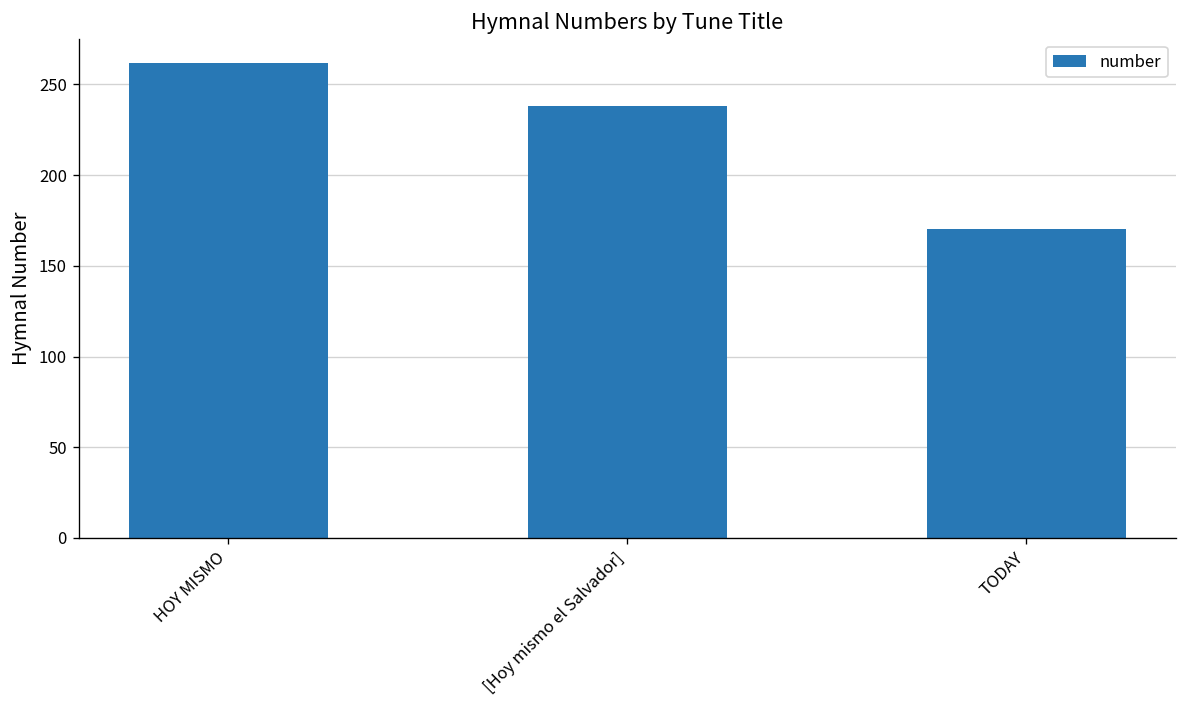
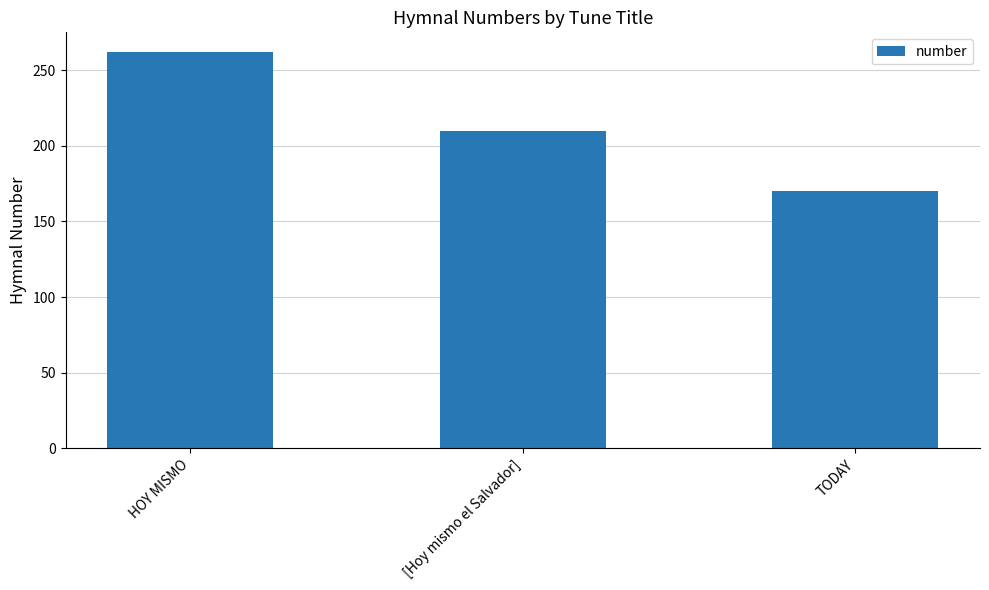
[Hoy mismo el Salvador]: 238 -> 210
